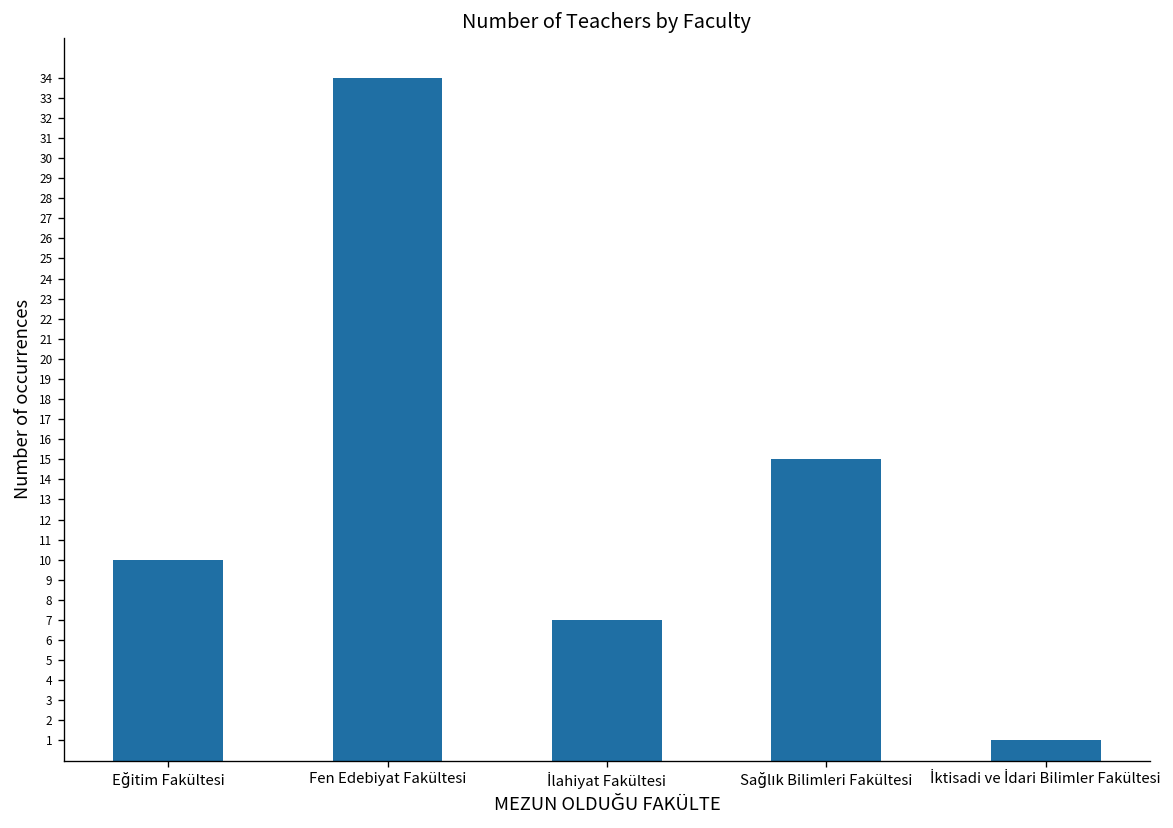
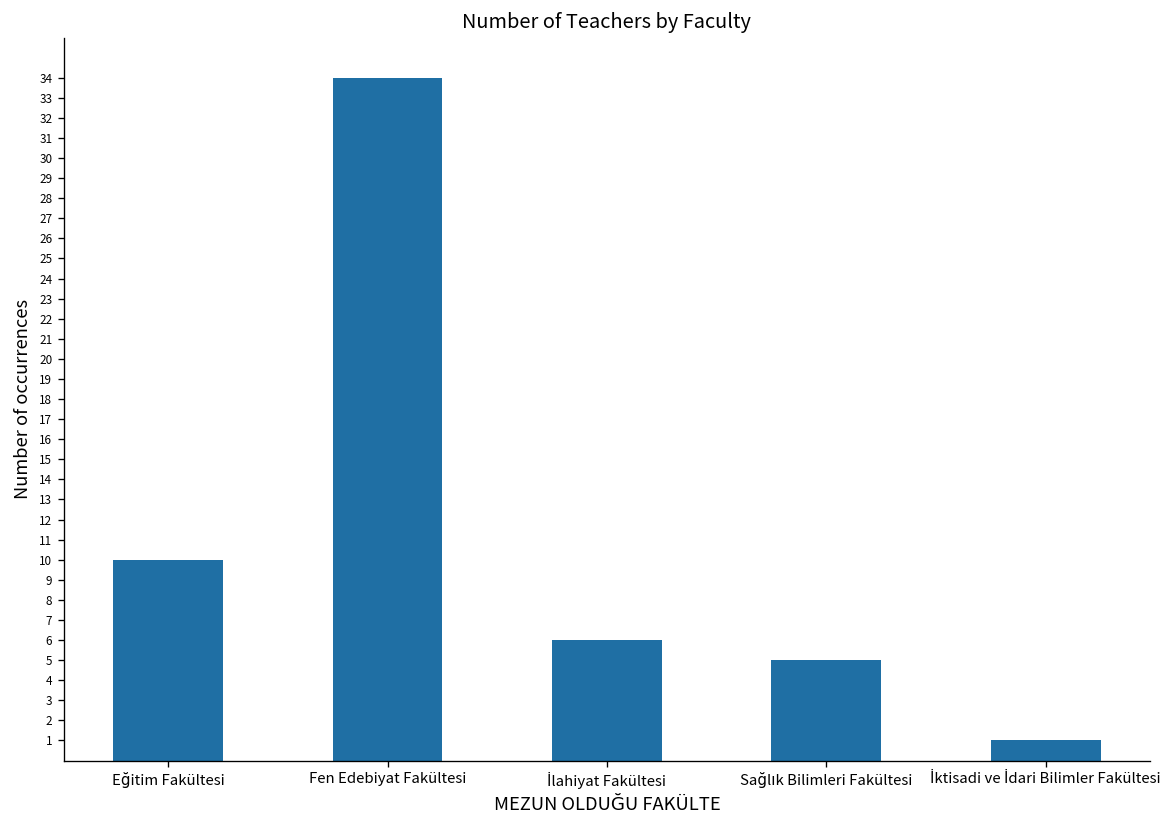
İlahiyat Fakültesi: 7 -> 6
Sağlık Bilimleri Fakültesi: 15 -> 5
